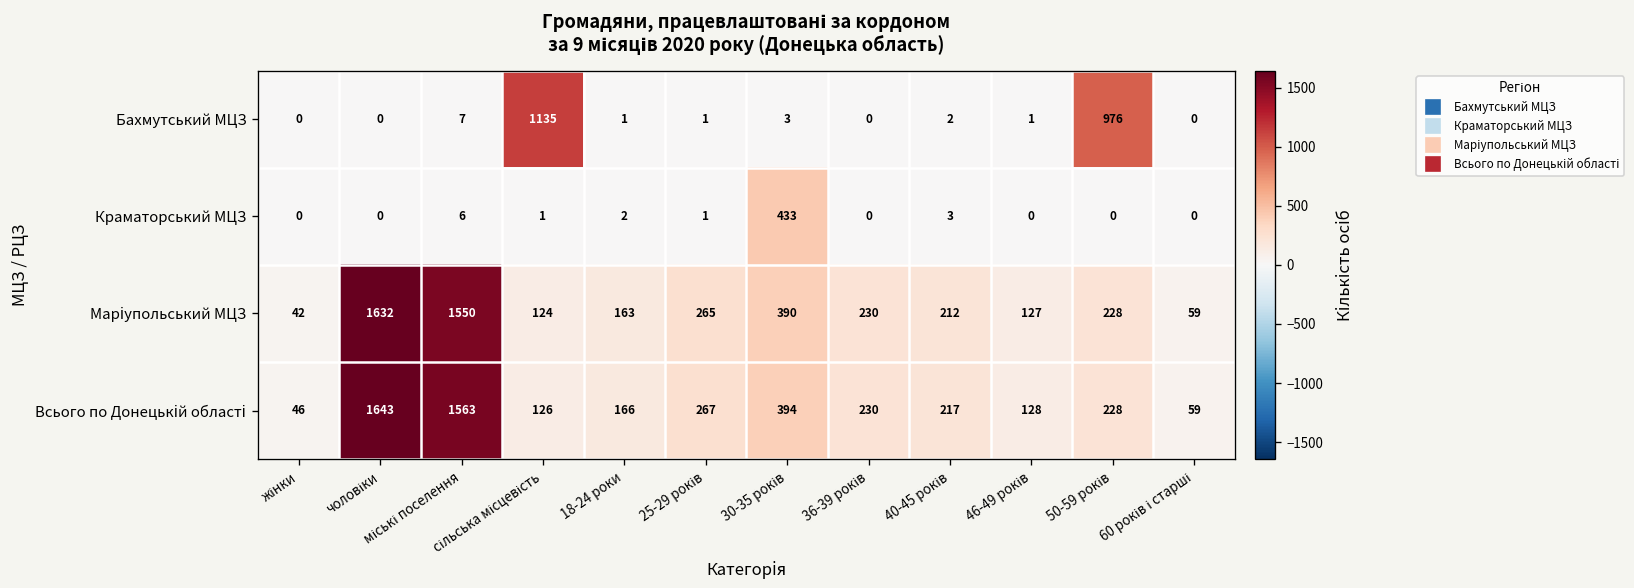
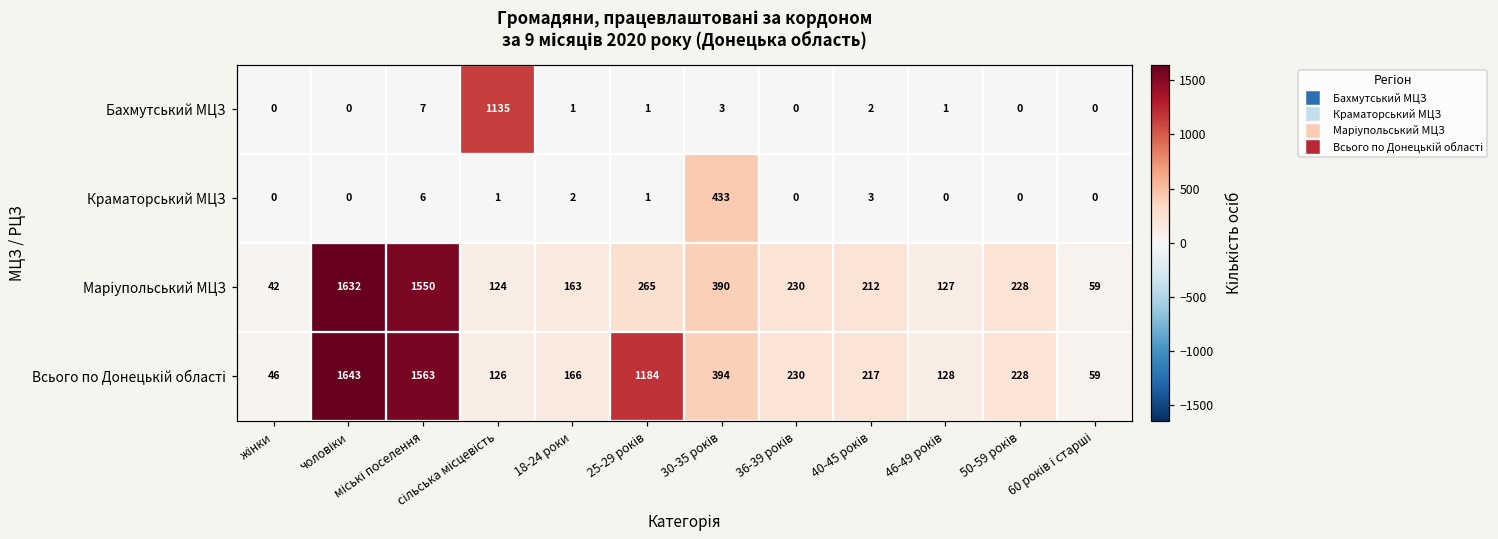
Бахмутський МЦЗ, 50-59 років: 976 -> 0
Всього по Донецькій області, 25-29 років: 267 -> 1184
